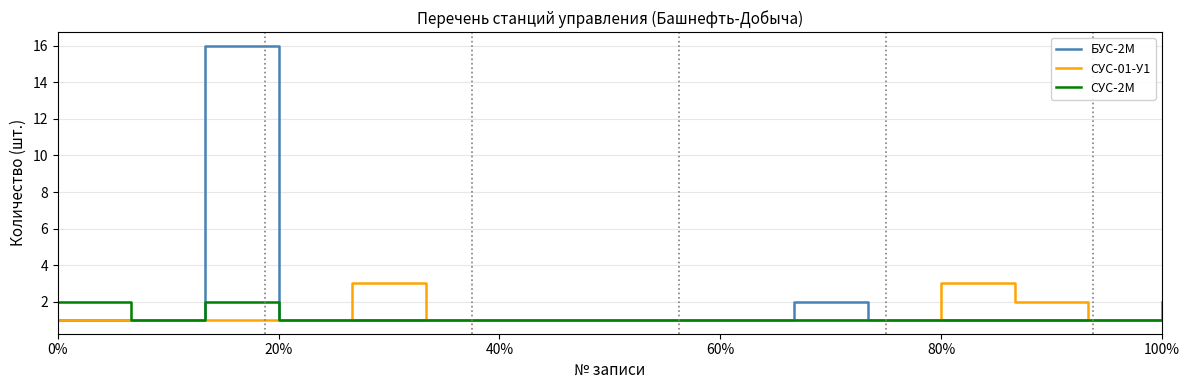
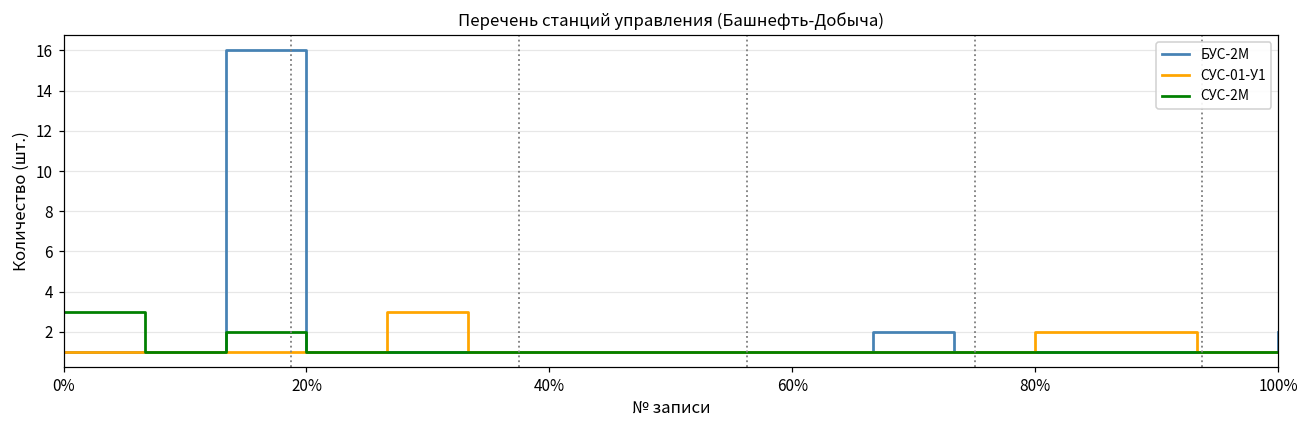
СУС-2M, 0%: 2 -> 3
СУС-01-У1, 80%: 3 -> 2
